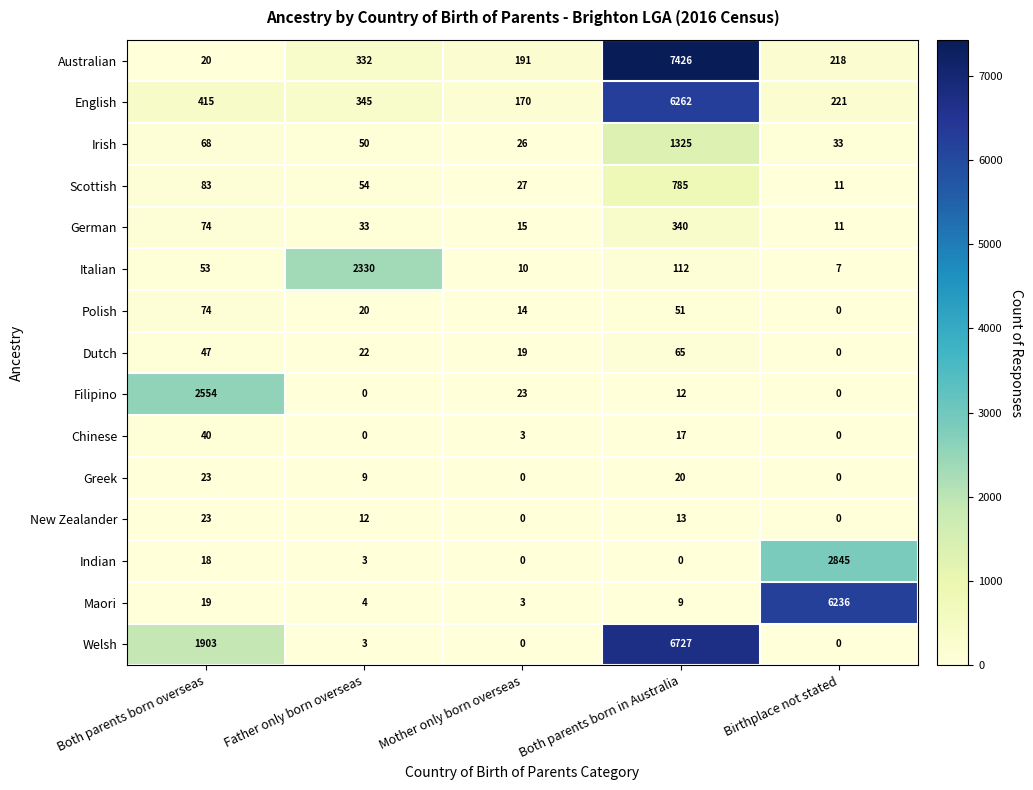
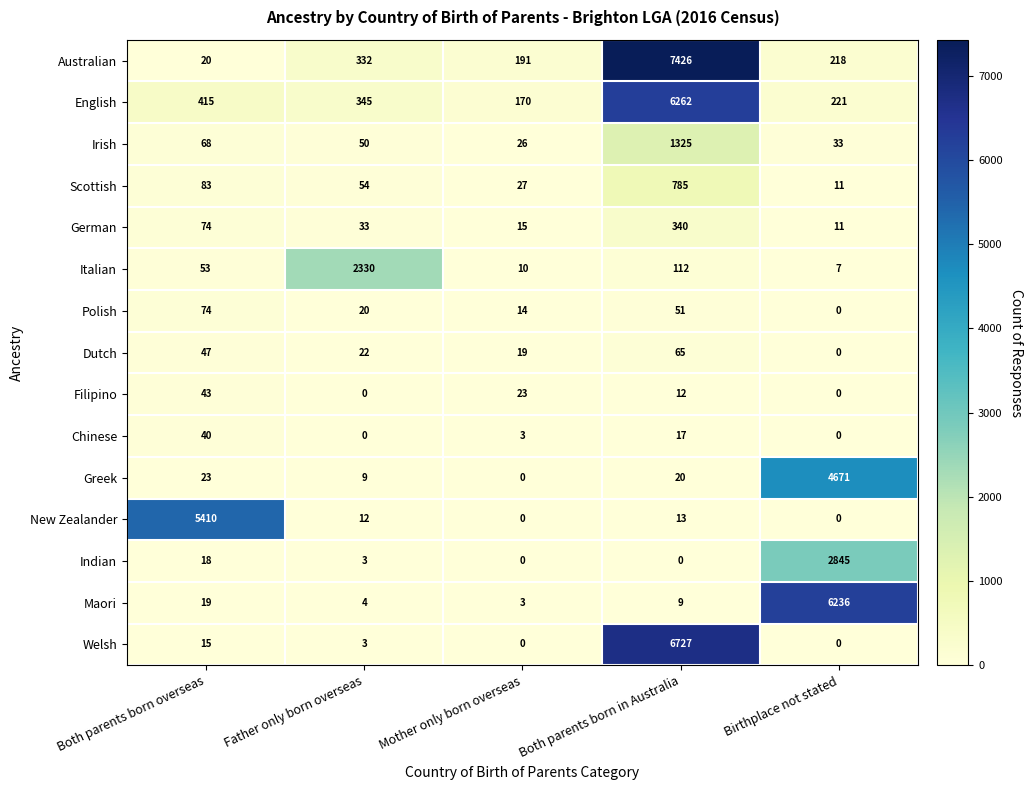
Filipino, Both parents born overseas: 2554 -> 43
Greek, Birthplace not stated: 0 -> 4671
New Zealander, Both parents born overseas: 23 -> 5410
Welsh, Both parents born overseas: 1903 -> 15
